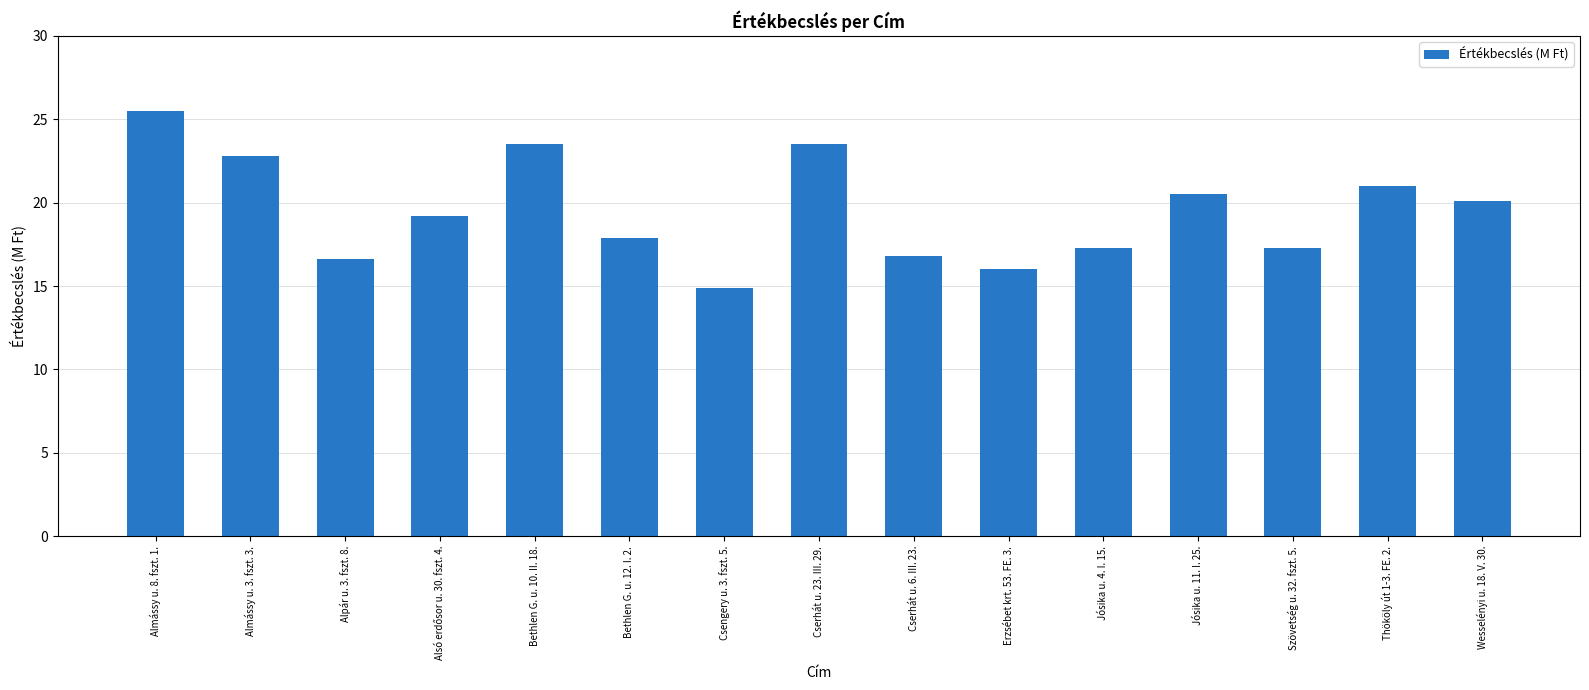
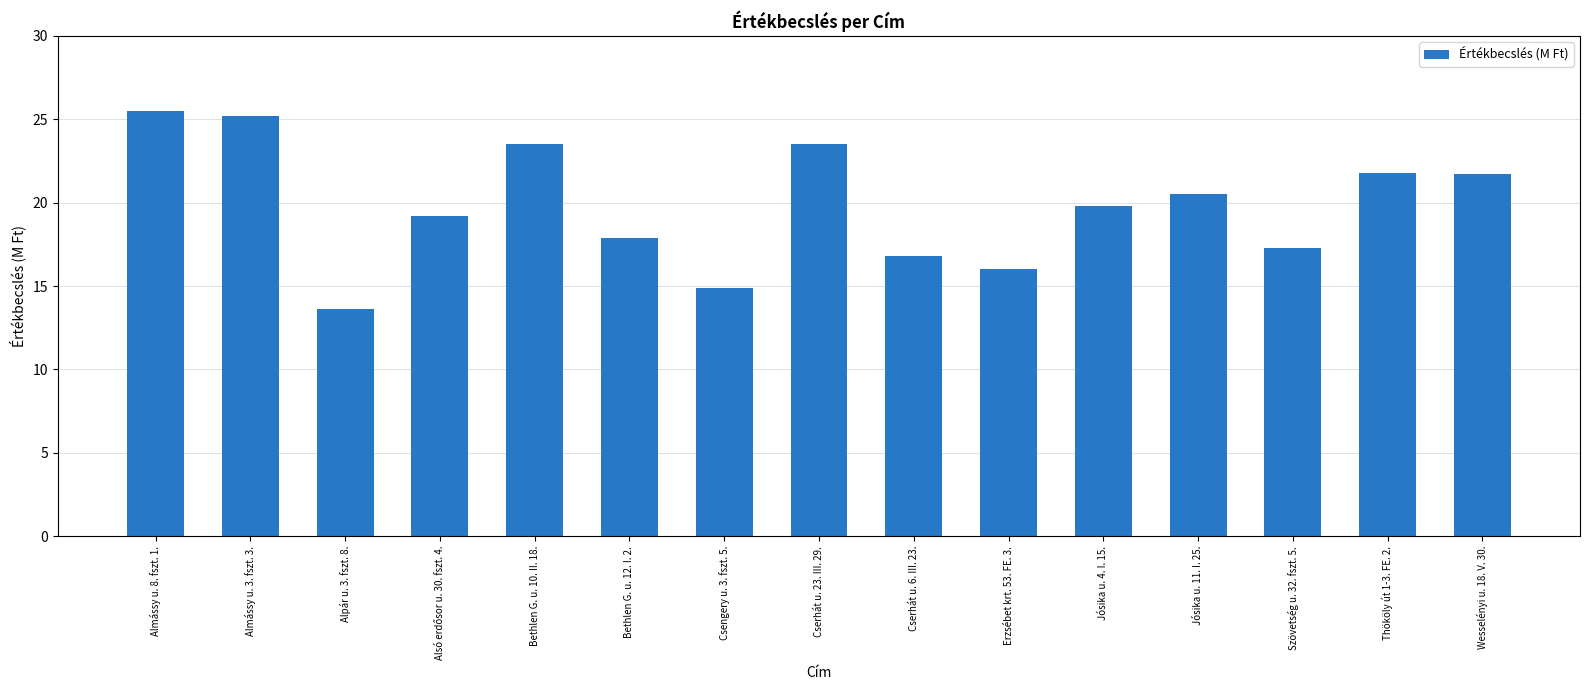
Almássy u. 3. fszt. 3.: 22.8 -> 25.2
Alpár u. 3. fszt. 8.: 16.6 -> 13.6
Jósika u. 4. I. 15.: 17.3 -> 19.8
Thököly út 1-3. FE. 2.: 21.0 -> 21.8
Wesselényi u. 18. V. 30.: 20.1 -> 21.7
